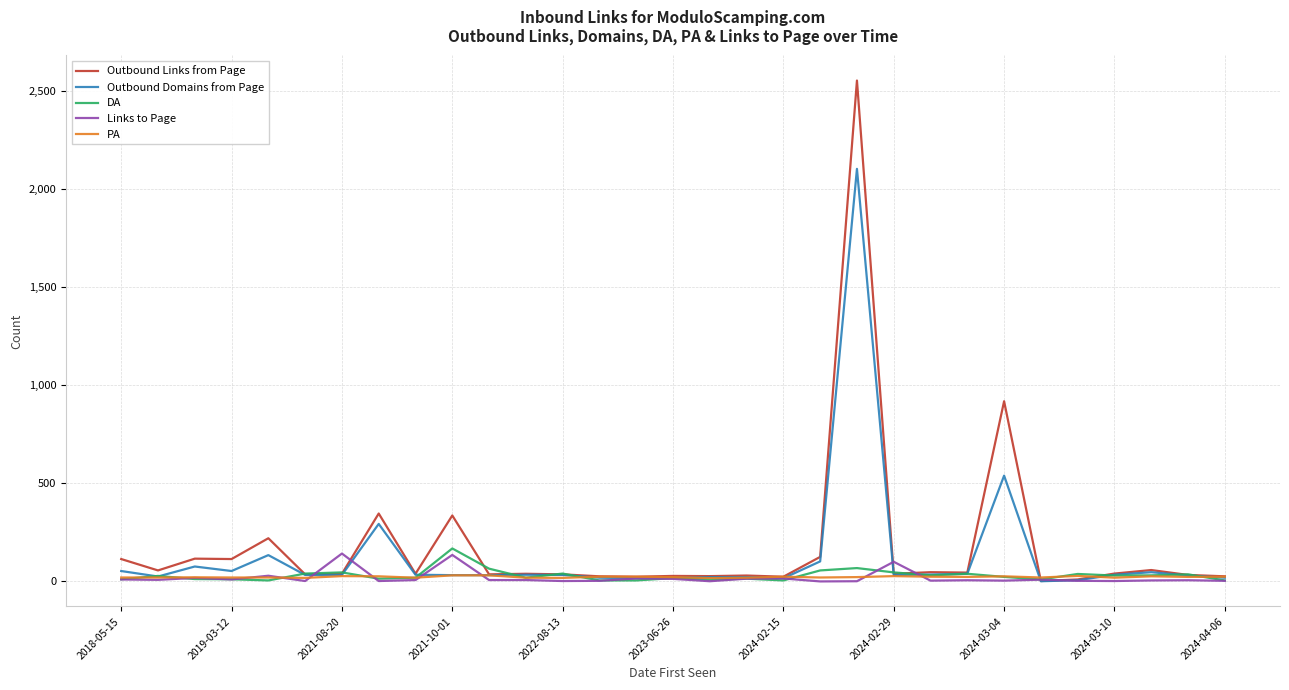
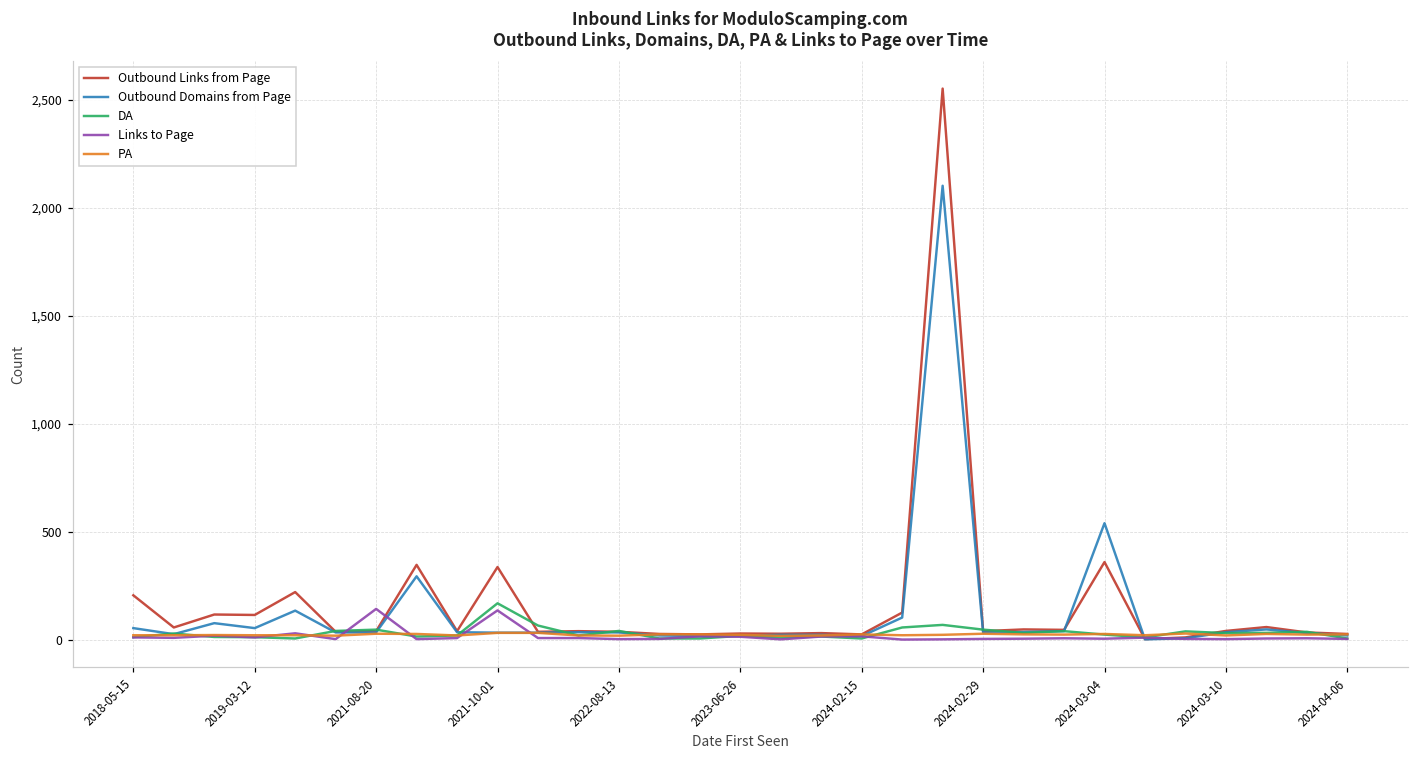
Outbound Links from Page, 2018-05-15: 110 -> 210
Links to Page, 2024-02-29: 100 -> 0
Outbound Links from Page, 2024-03-04: 920 -> 360
